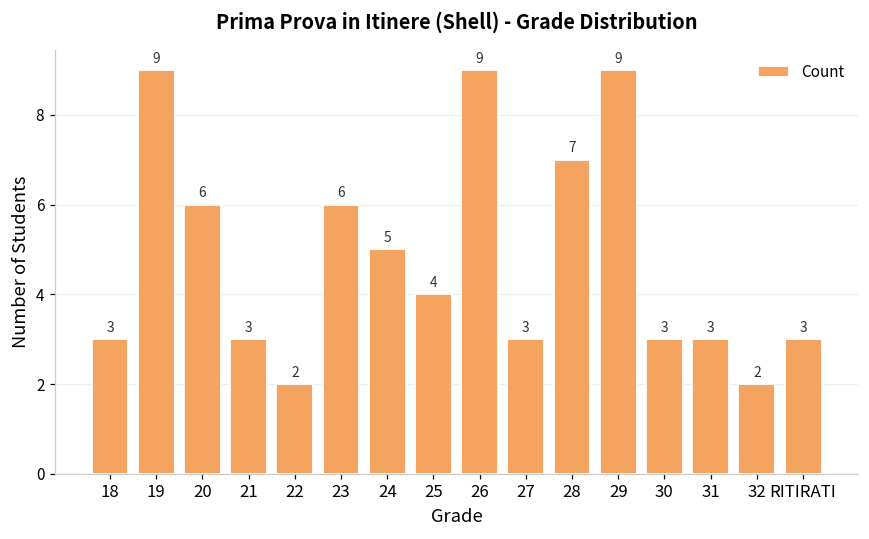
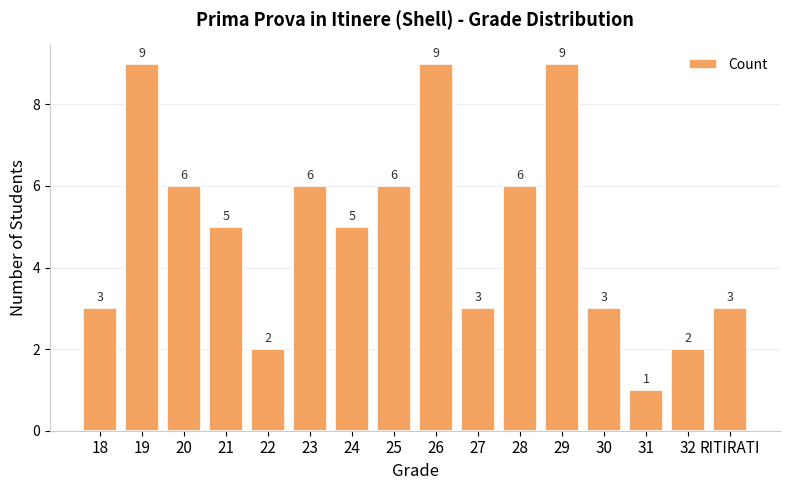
21: 3 -> 5
25: 4 -> 6
28: 7 -> 6
31: 3 -> 1
